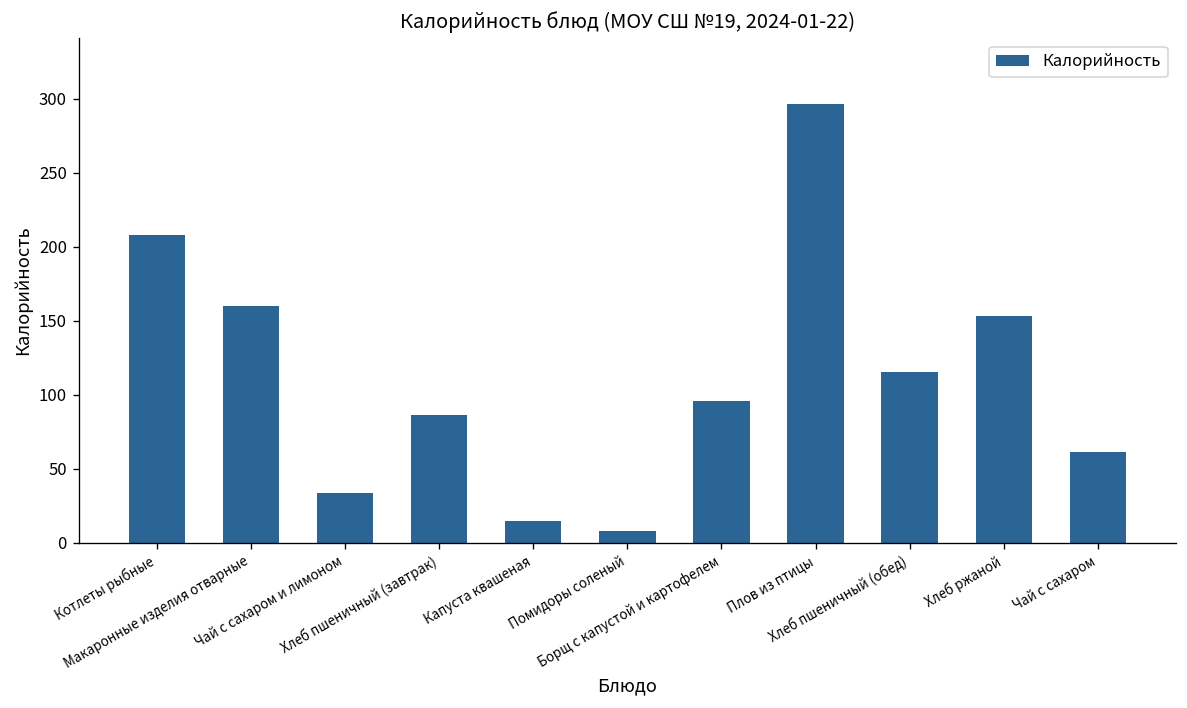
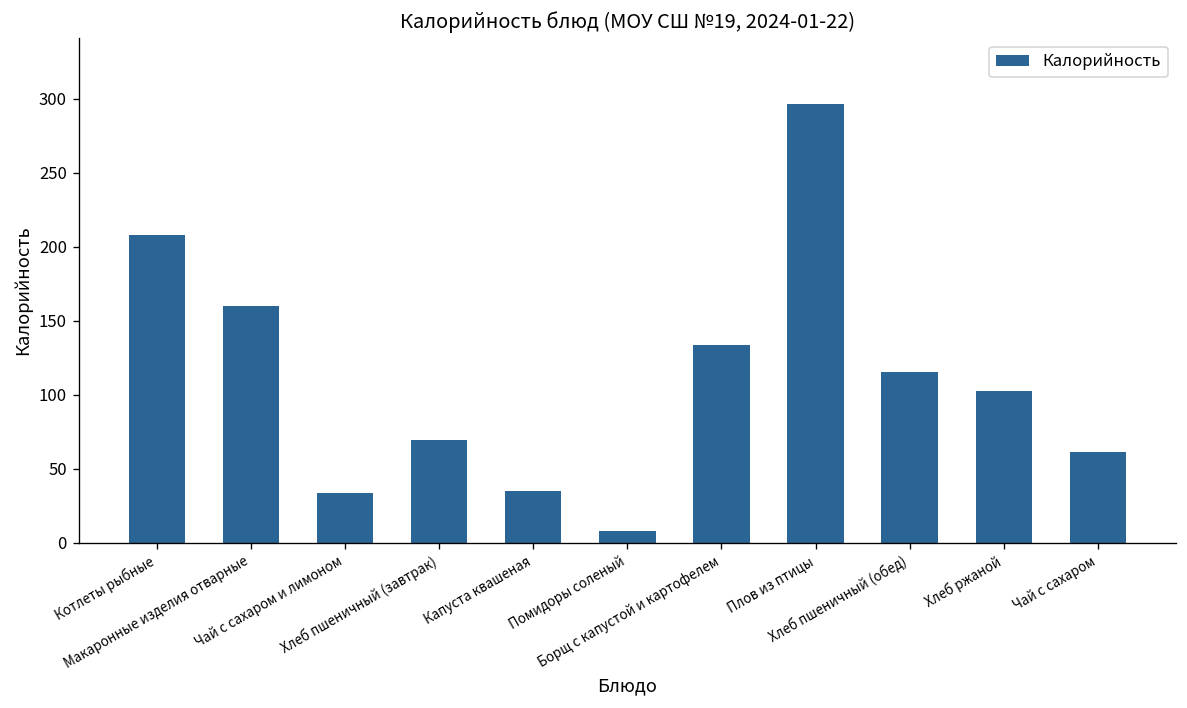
Хлеб пшеничный (завтрак): 86 -> 69
Капуста квашеная: 14 -> 35
Борщ с капустой и картофелем: 96 -> 134
Хлеб ржаной: 153 -> 103
